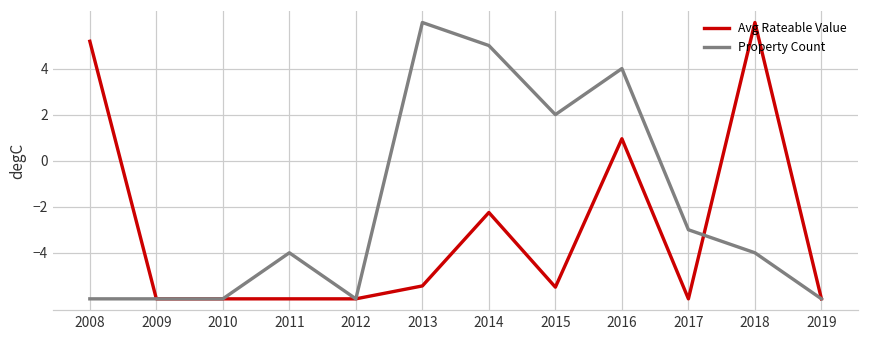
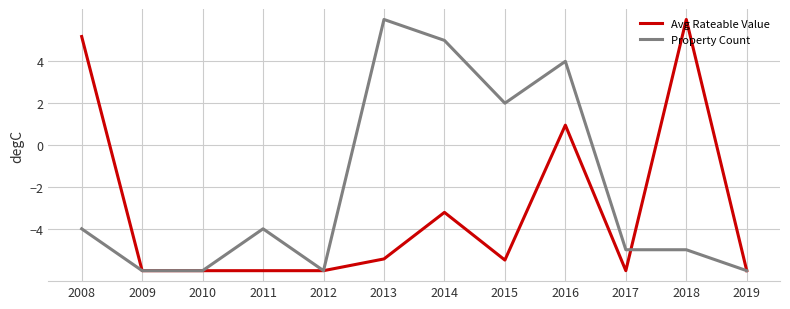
Property Count, 2008: -6.0 -> -4.0
Avg Rateable Value, 2014: -2.3 -> -3.2
Property Count, 2017: -3.0 -> -5.0
Property Count, 2018: -4.0 -> -5.0
